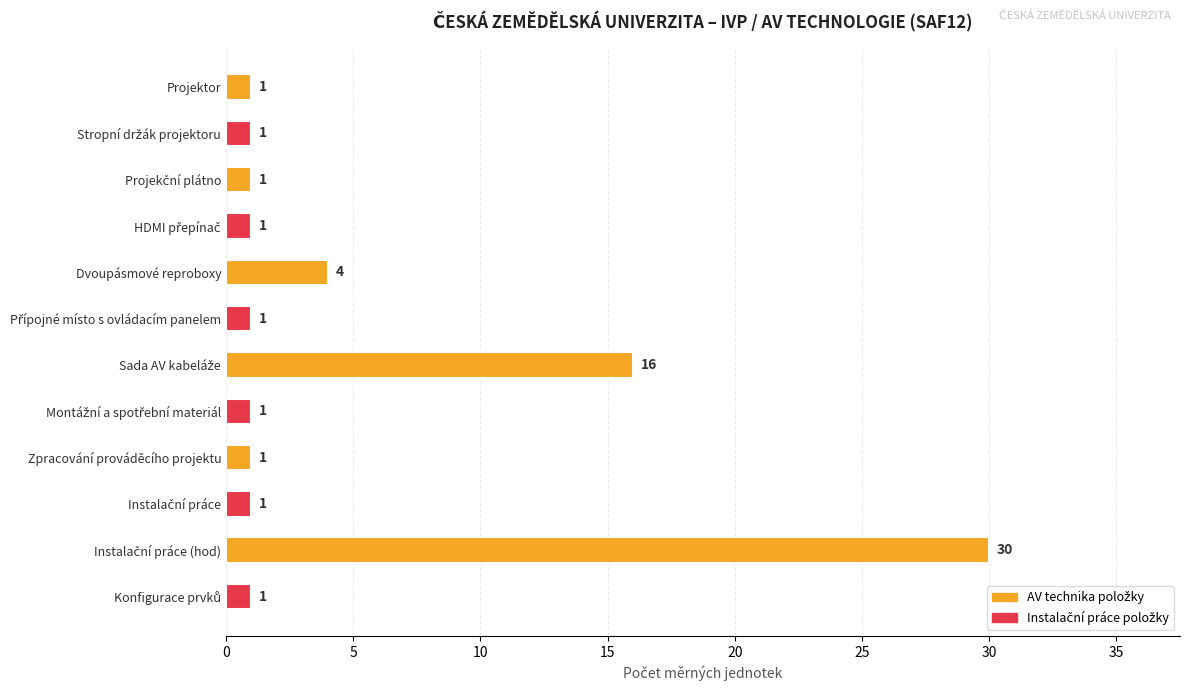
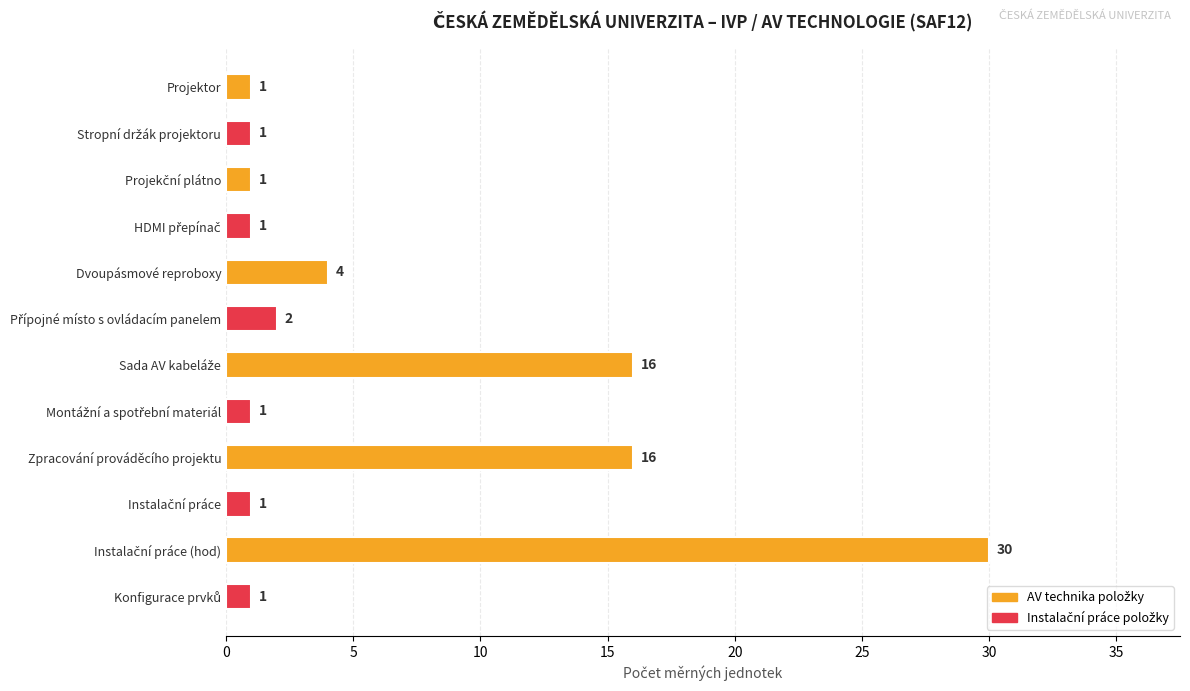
Přípojné místo s ovládacím panelem: 1 -> 2
Zpracování prováděcího projektu: 1 -> 16
